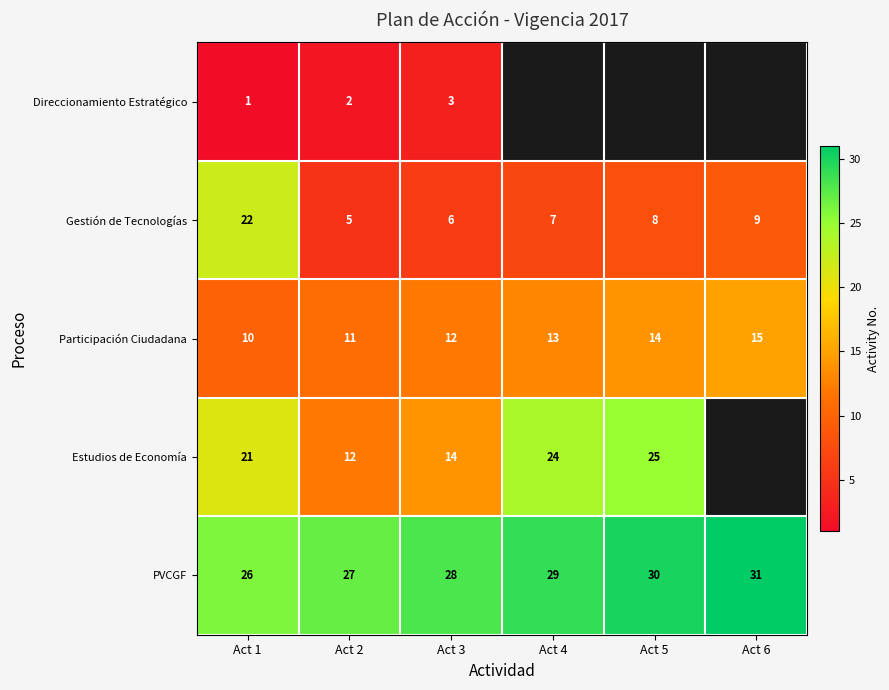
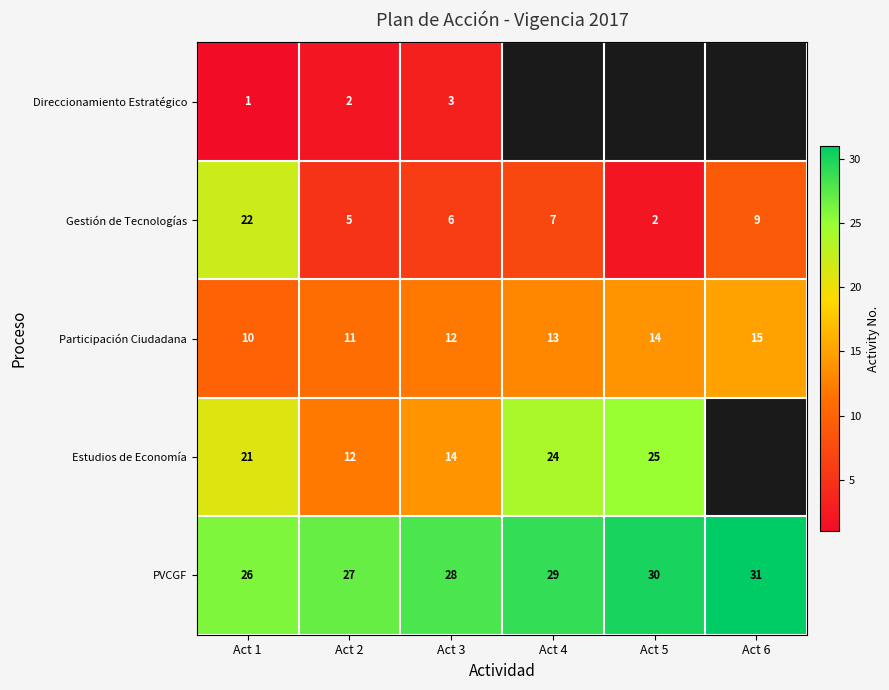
Gestión de Tecnologías, Act 5: 8 -> 2
